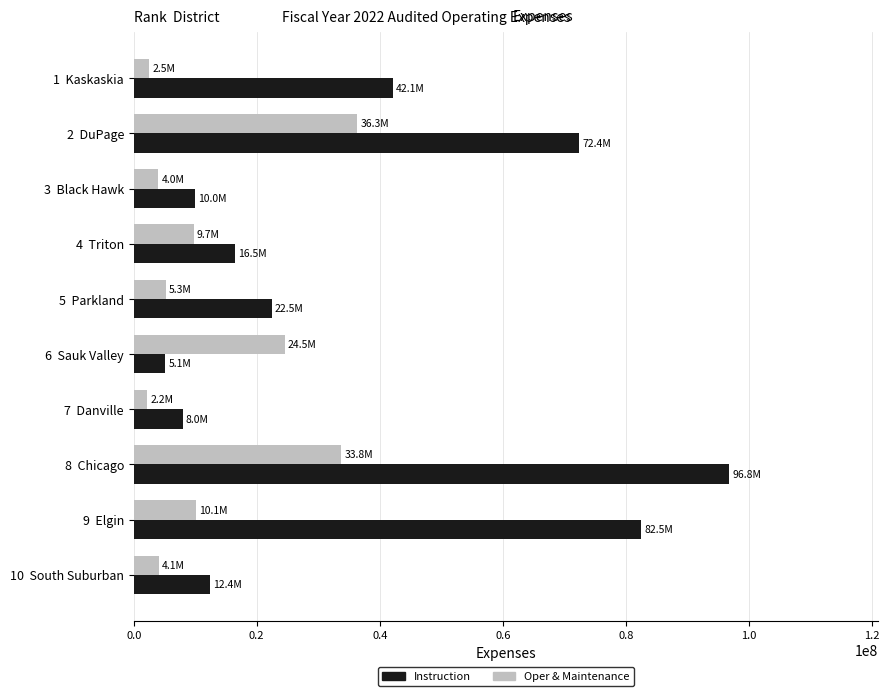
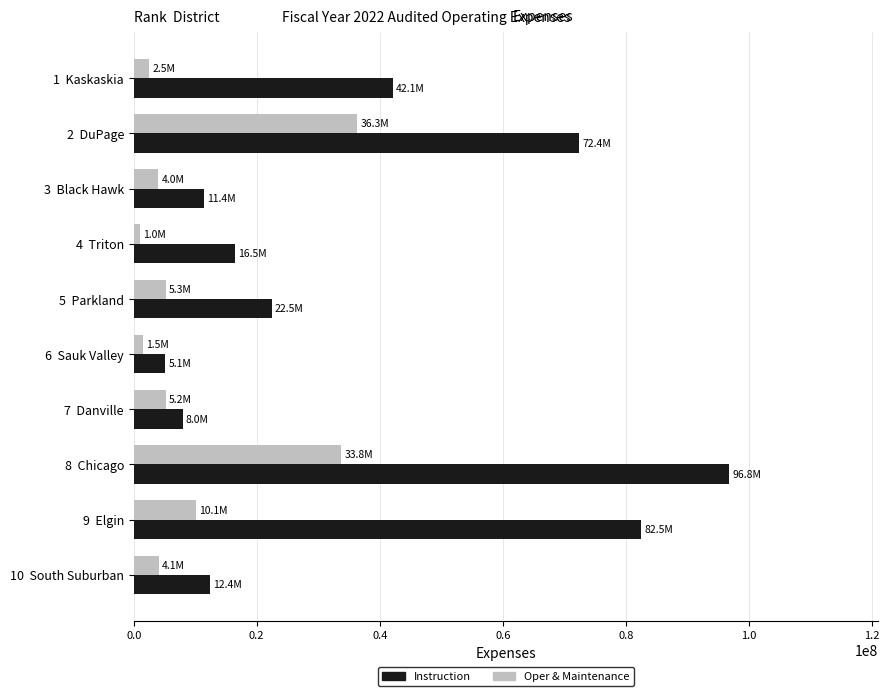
Instruction, 3 Black Hawk: 10.0M -> 11.4M
Oper & Maintenance, 4 Triton: 9.7M -> 1.0M
Oper & Maintenance, 6 Sauk Valley: 24.5M -> 1.5M
Oper & Maintenance, 7 Danville: 2.2M -> 5.2M
